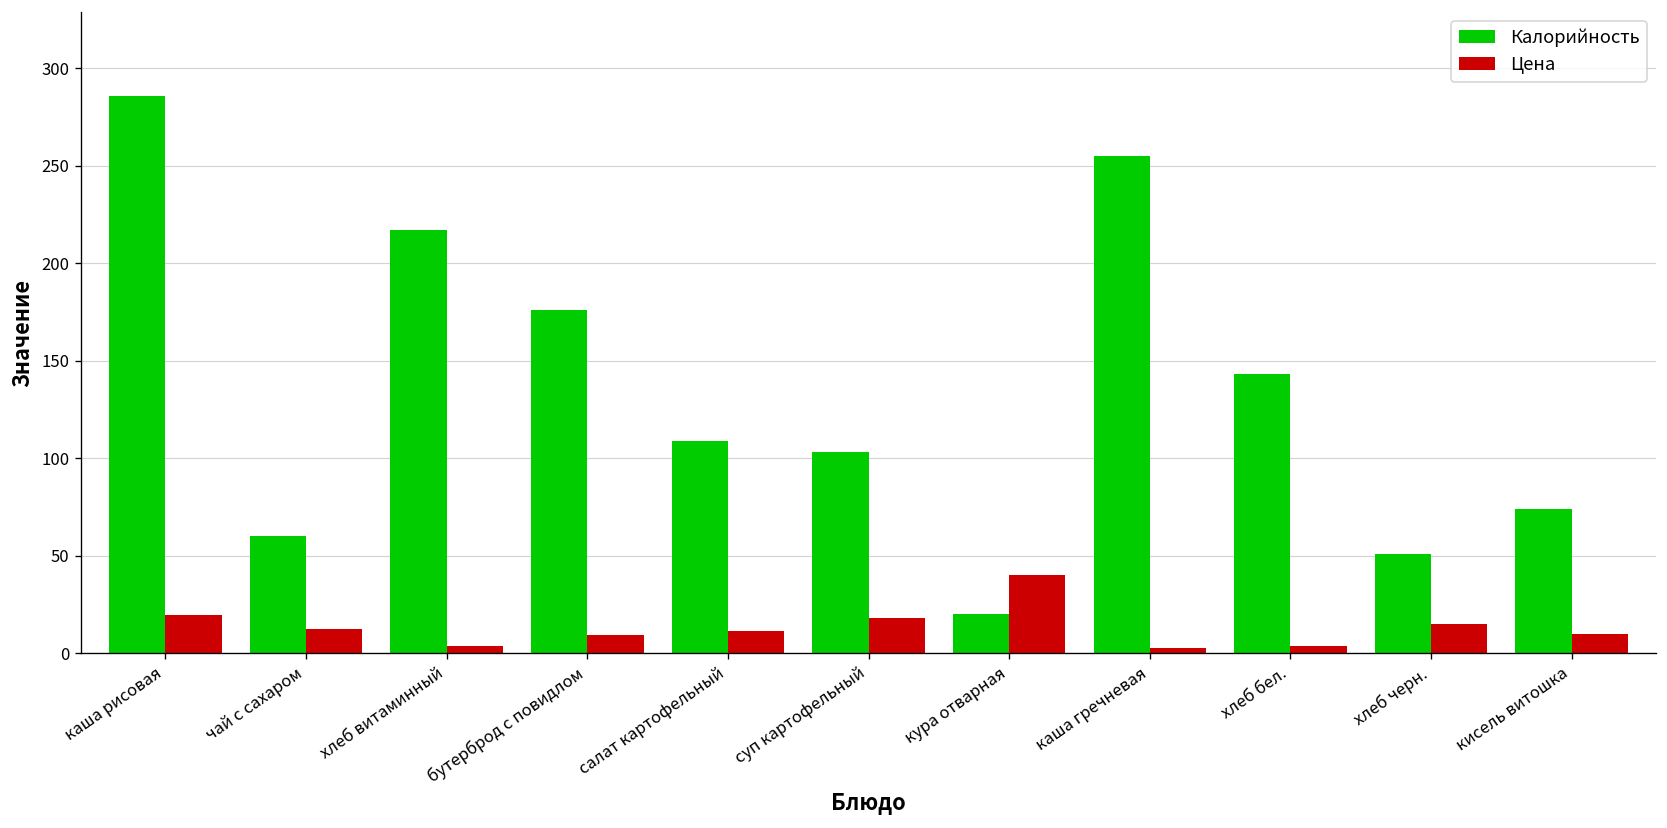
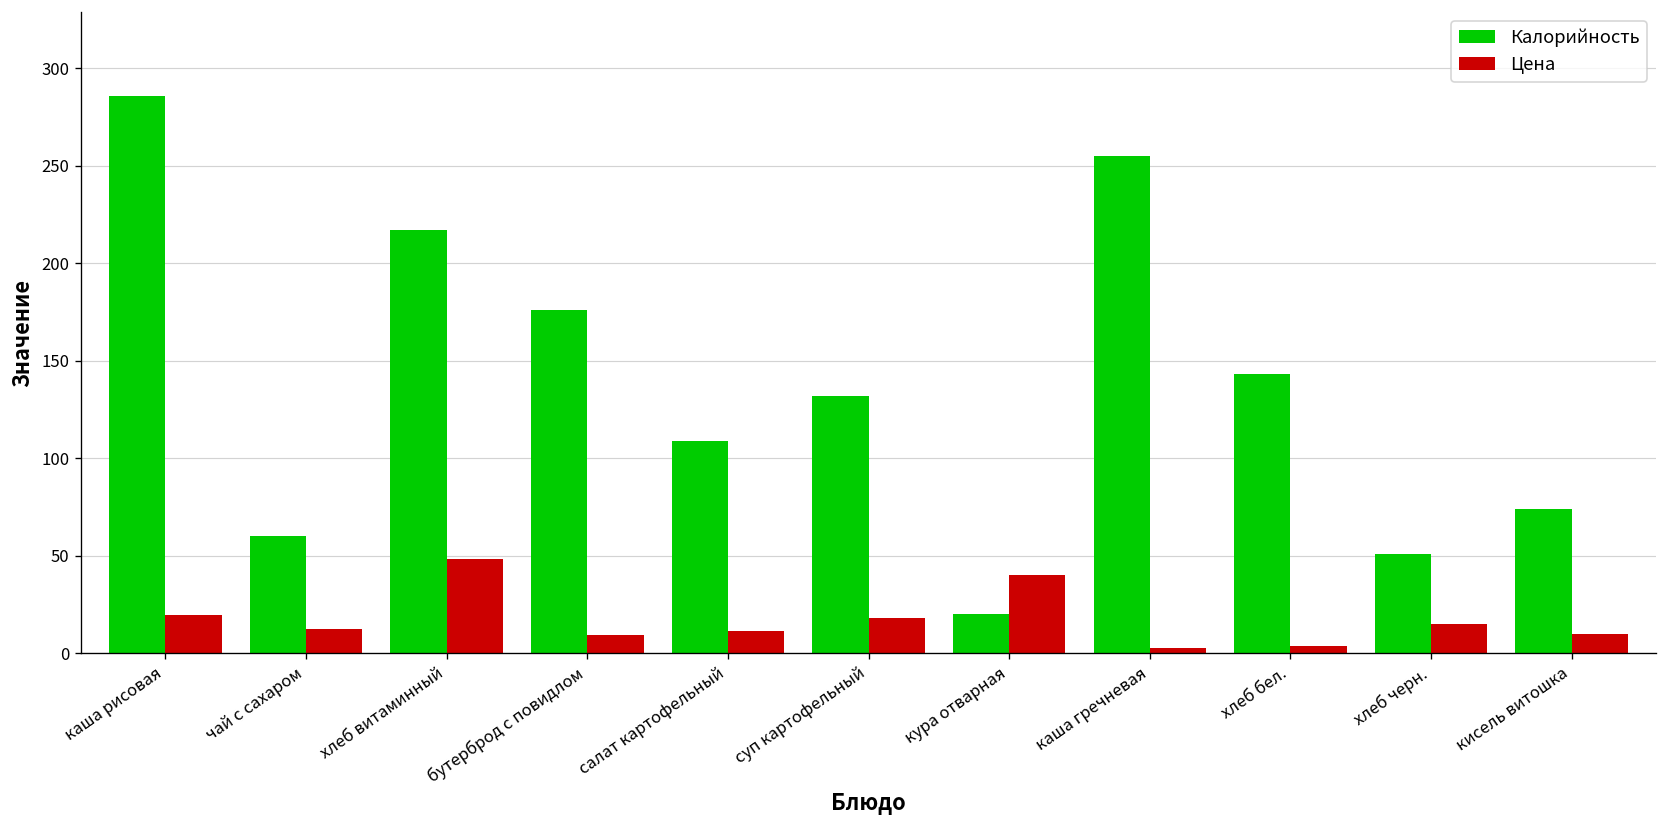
Цена, хлеб витаминный: 3 -> 48
Калорийность, суп картофельный: 103 -> 132
